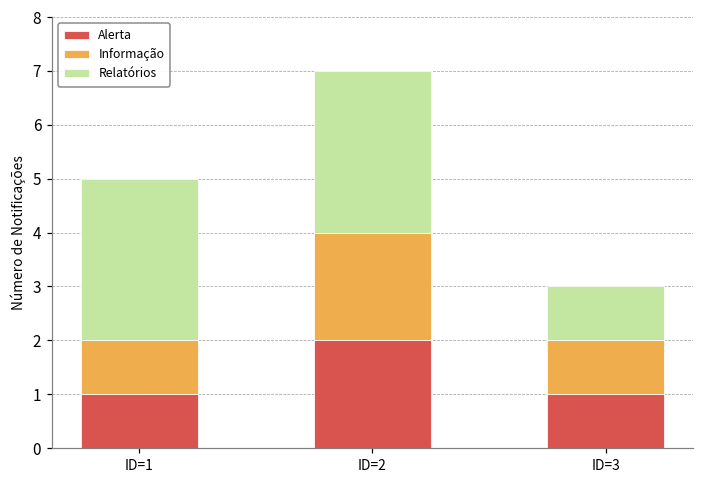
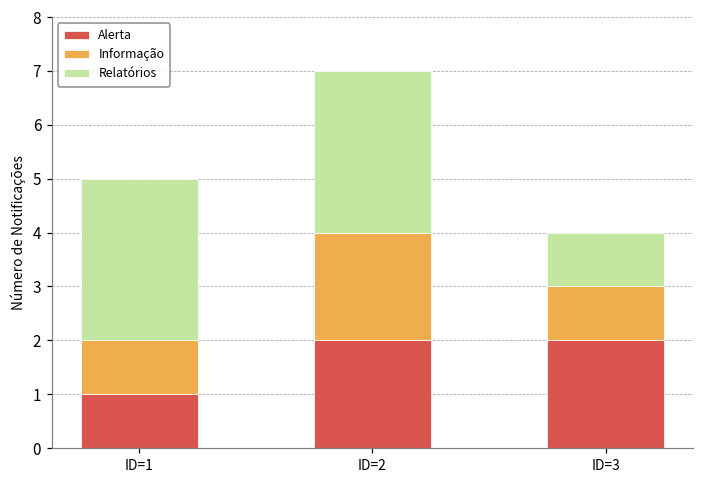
Alerta, ID=3: 1 -> 2
